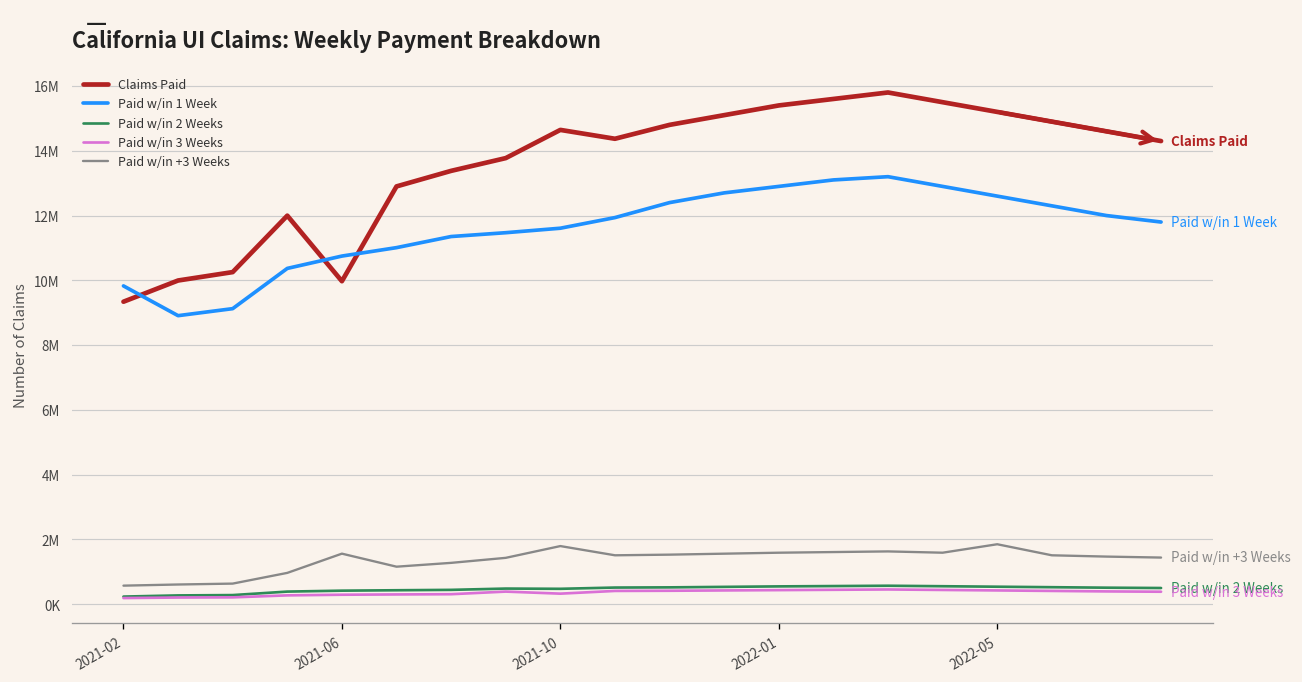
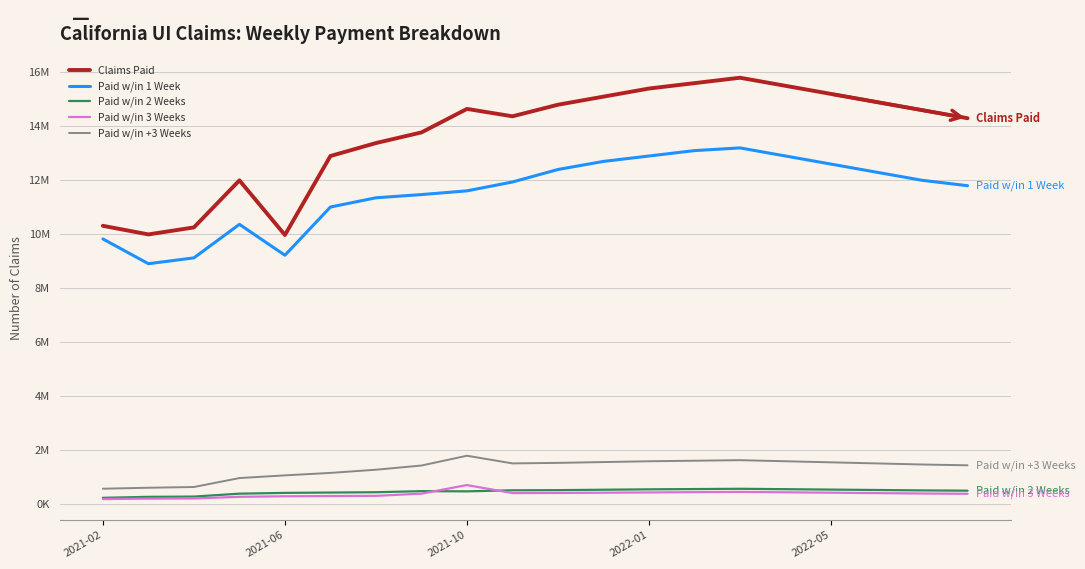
Claims Paid, 2021-02: 9300000 -> 10300000
Paid w/in 1 Week, 2021-06: 10700000 -> 9200000
Paid w/in +3 Weeks, 2021-06: 1600000 -> 1100000
Paid w/in 3 Weeks, 2021-10: 300000 -> 700000
Paid w/in +3 Weeks, 2022-05: 1900000 -> 1600000
